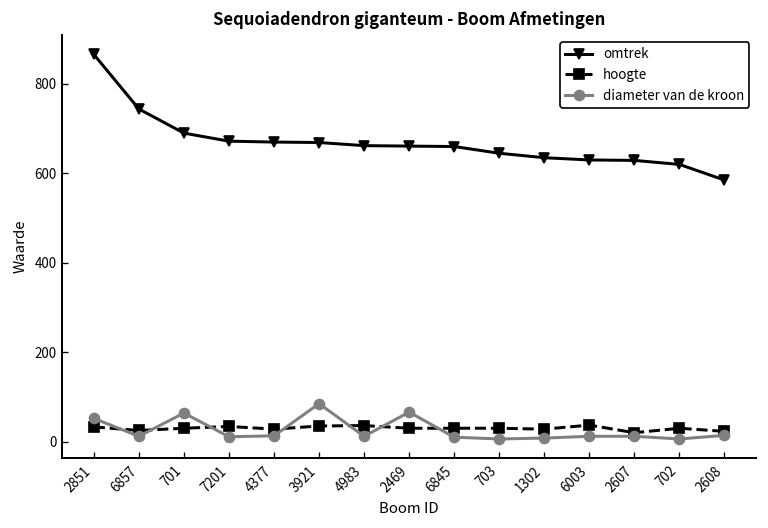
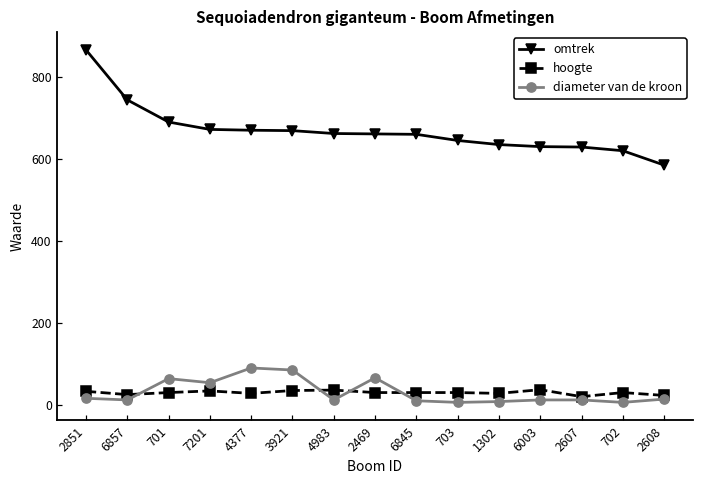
diameter van de kroon, 2851: 50 -> 20
diameter van de kroon, 7201: 10 -> 50
diameter van de kroon, 4377: 10 -> 90
